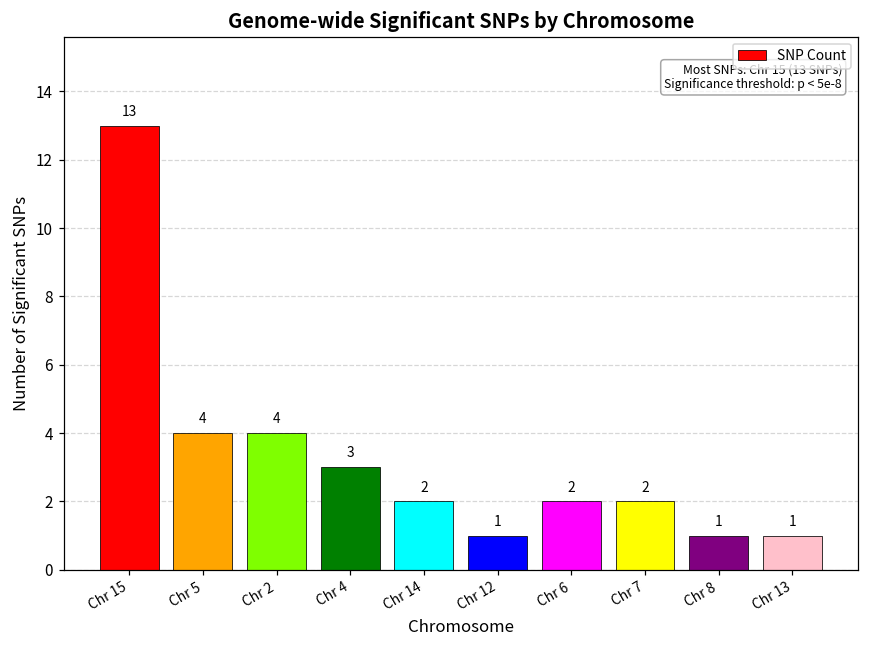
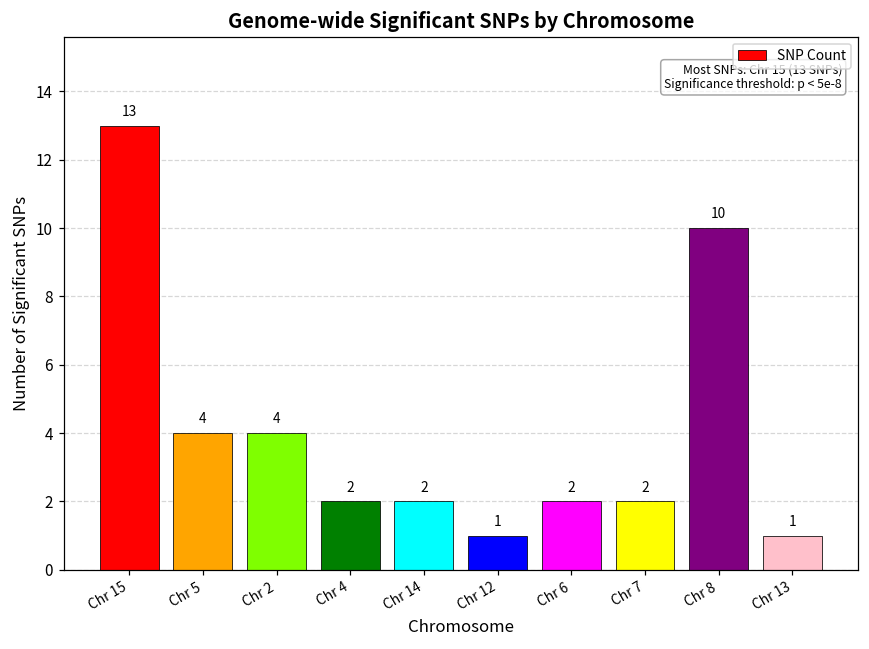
Chr 4: 3 -> 2
Chr 8: 1 -> 10
